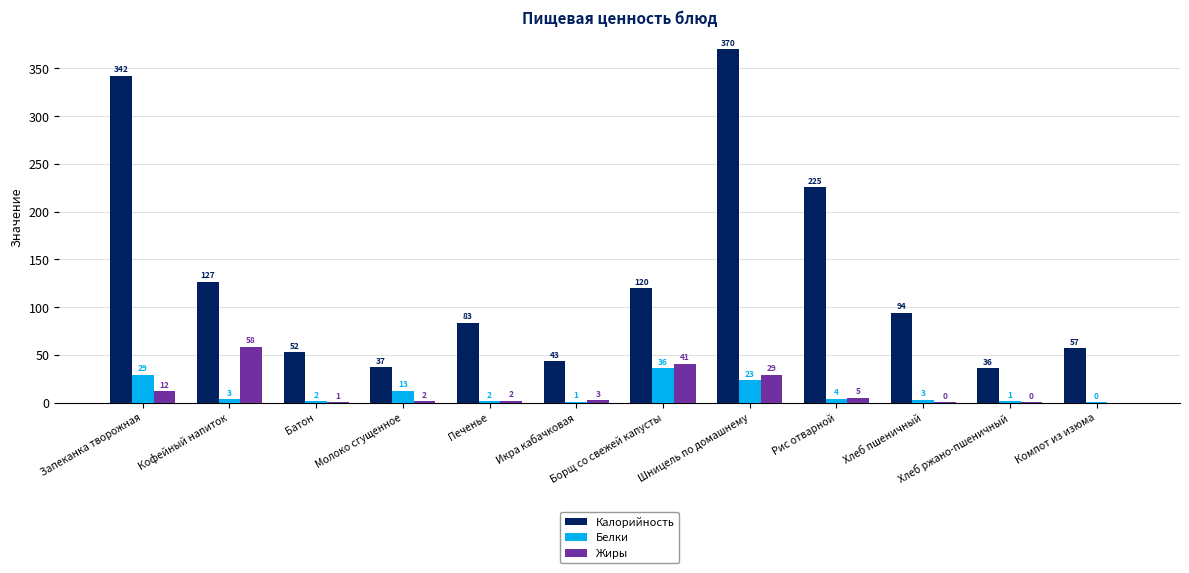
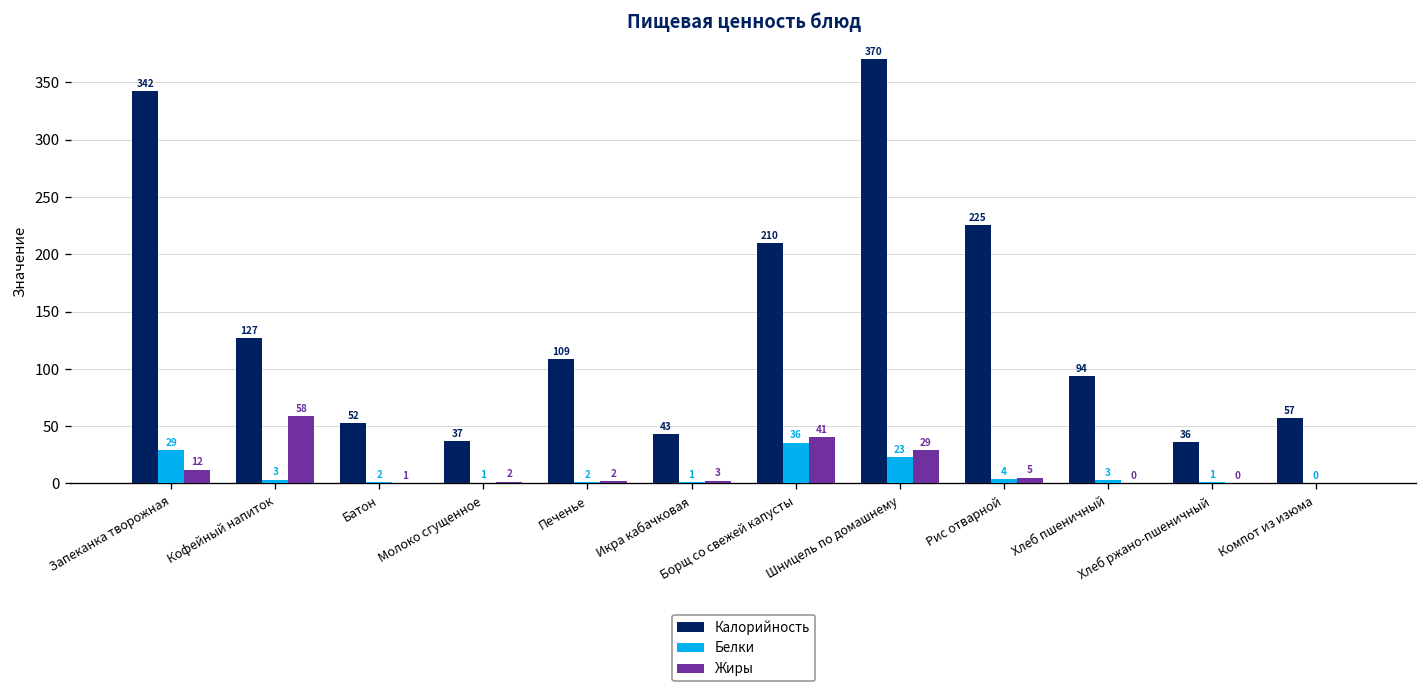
Белки, Молоко сгущенное: 13 -> 1
Калорийность, Печенье: 83 -> 109
Калорийность, Борщ со свежей капусты: 120 -> 210
